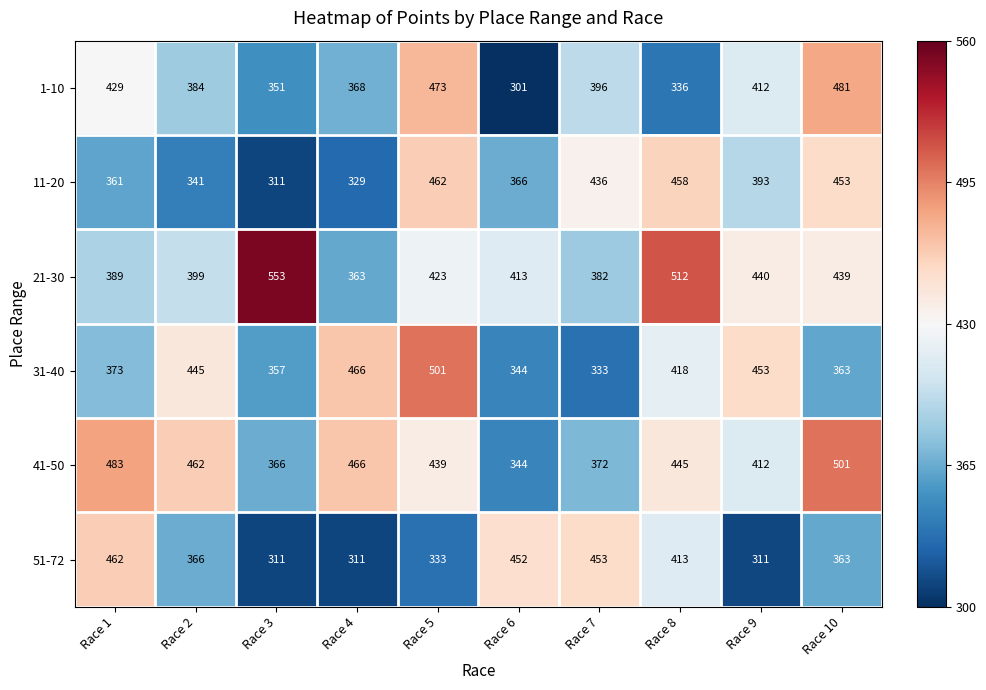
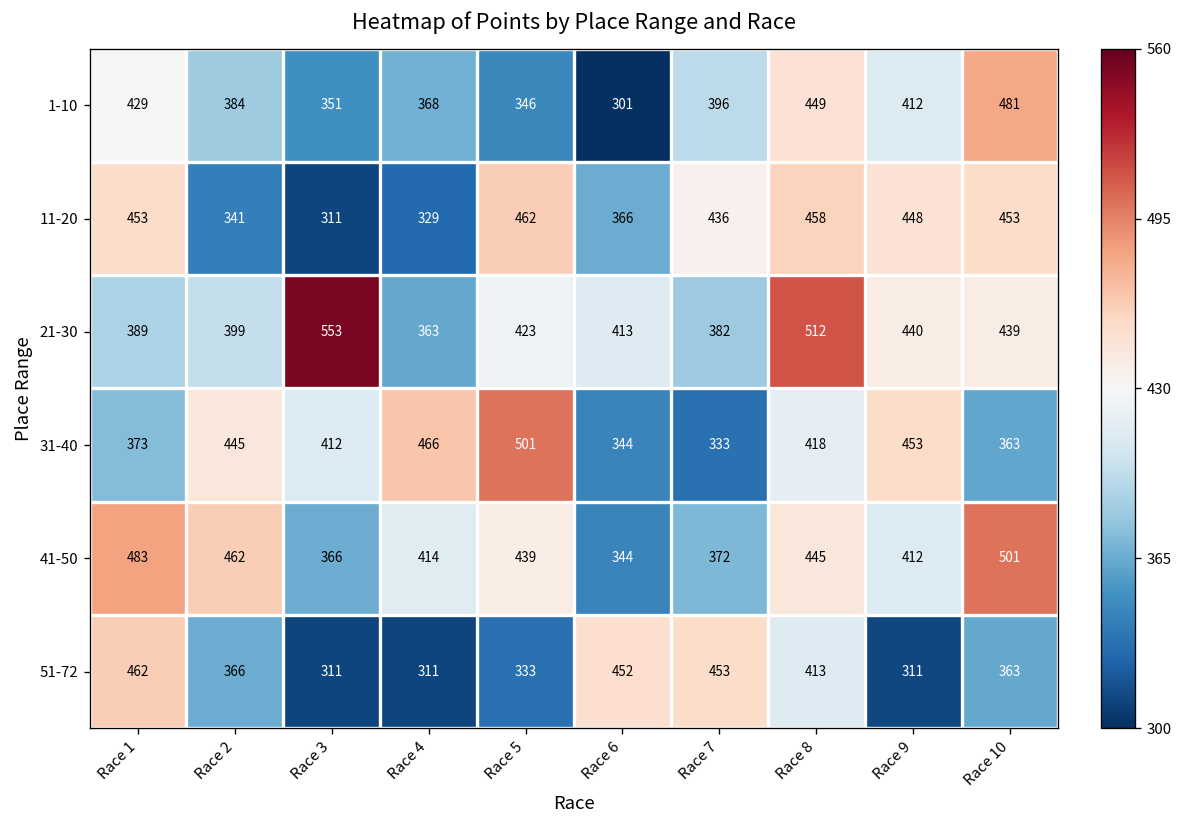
1-10, Race 5: 473 -> 346
1-10, Race 8: 336 -> 449
11-20, Race 1: 361 -> 453
11-20, Race 9: 393 -> 448
31-40, Race 3: 357 -> 412
41-50, Race 4: 466 -> 414
